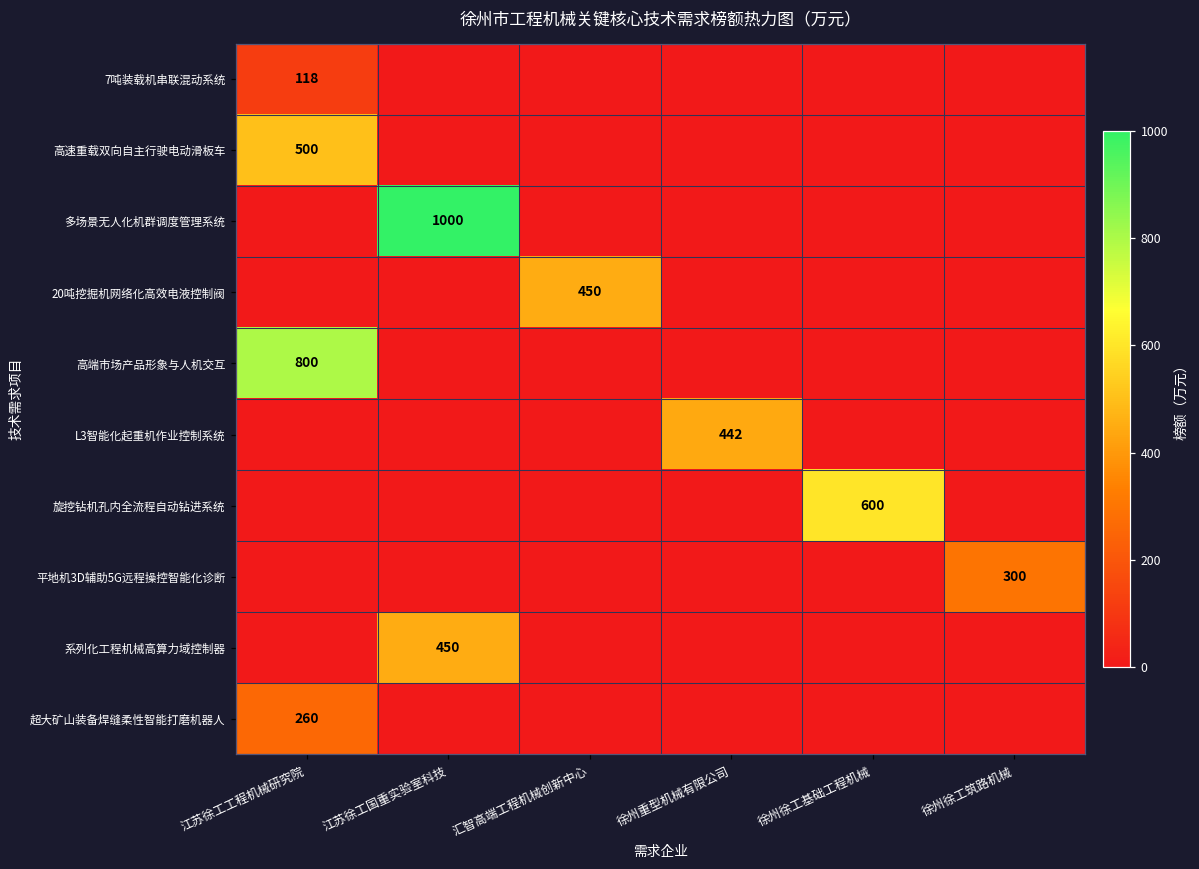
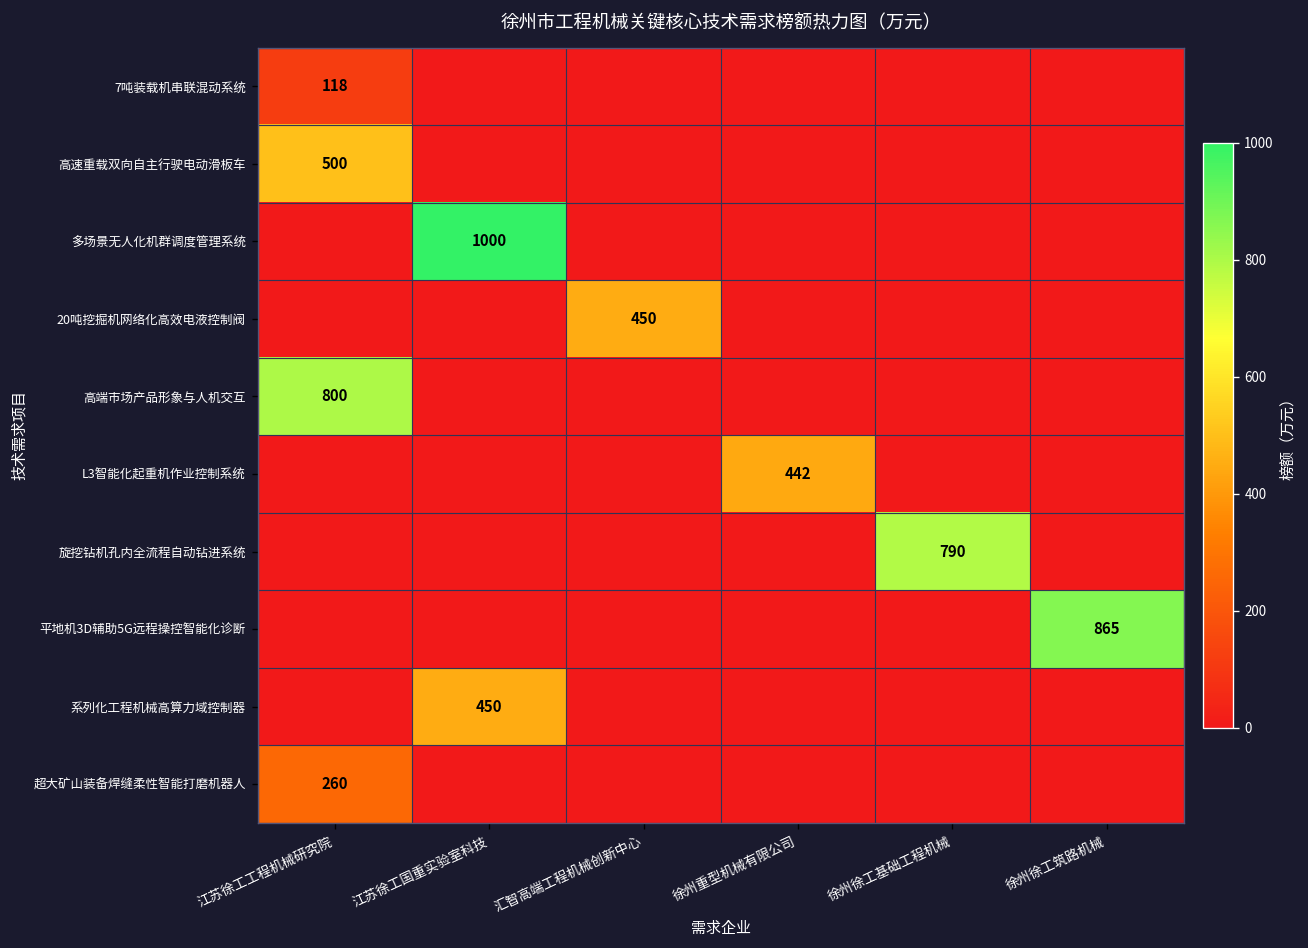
旋挖钻机孔内全流程自动钻进系统, 徐州徐工基础工程机械: 600 -> 790
平地机3D辅助5G远程操控智能化诊断, 徐州徐工筑路机械: 300 -> 865
